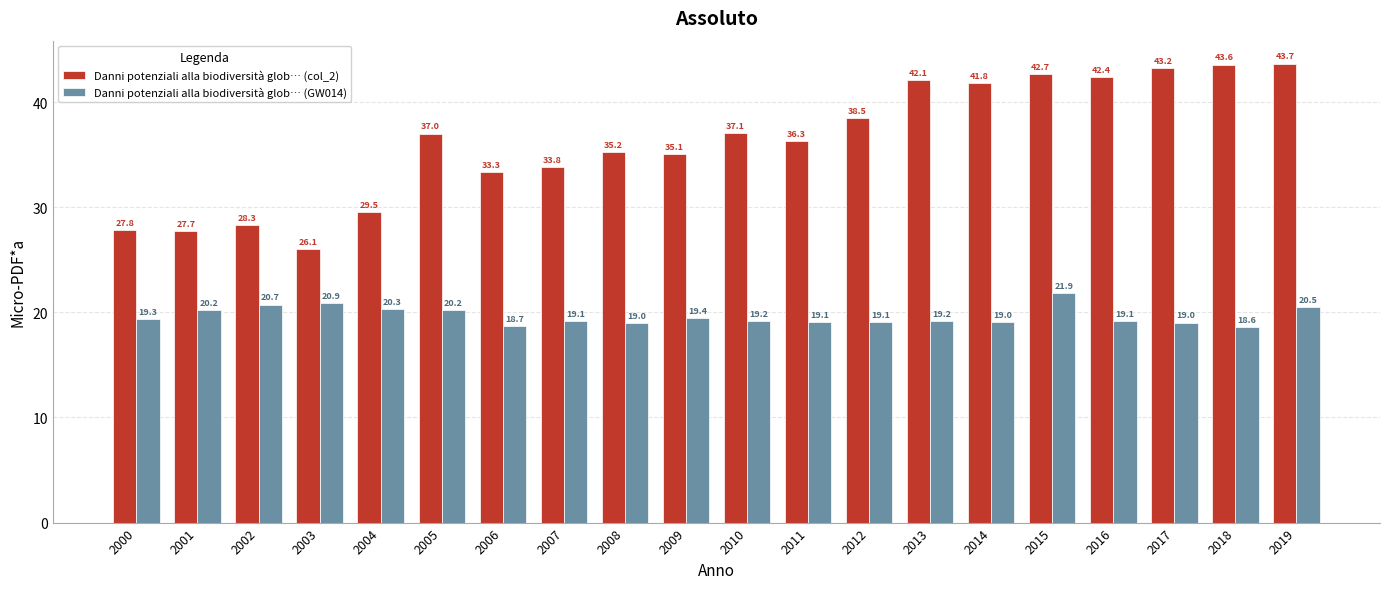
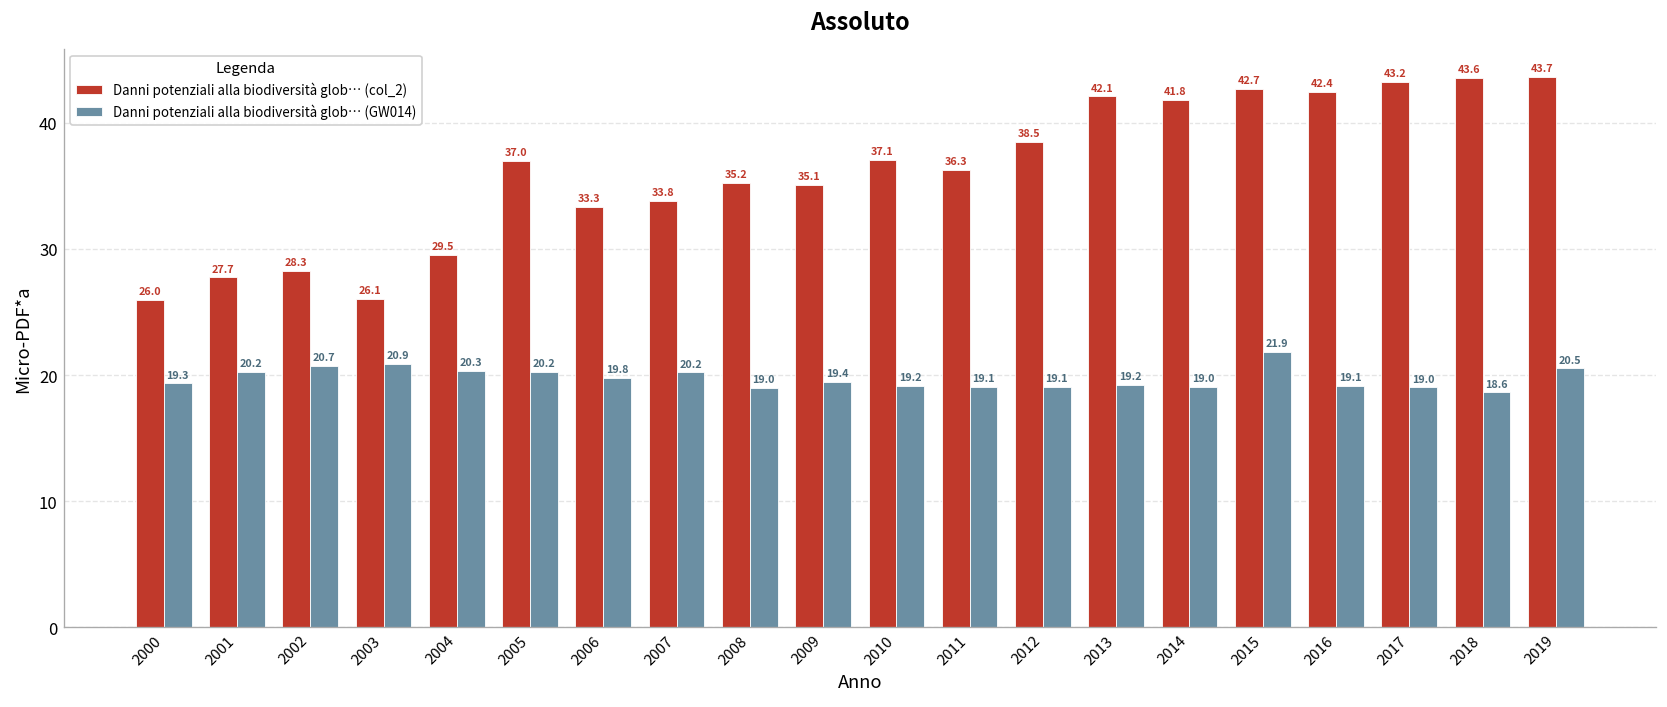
Danni potenziali alla biodiversità glob… (col_2), 2000: 27.8 -> 26.0
Danni potenziali alla biodiversità glob… (GW014), 2006: 18.7 -> 19.8
Danni potenziali alla biodiversità glob… (GW014), 2007: 19.1 -> 20.2
